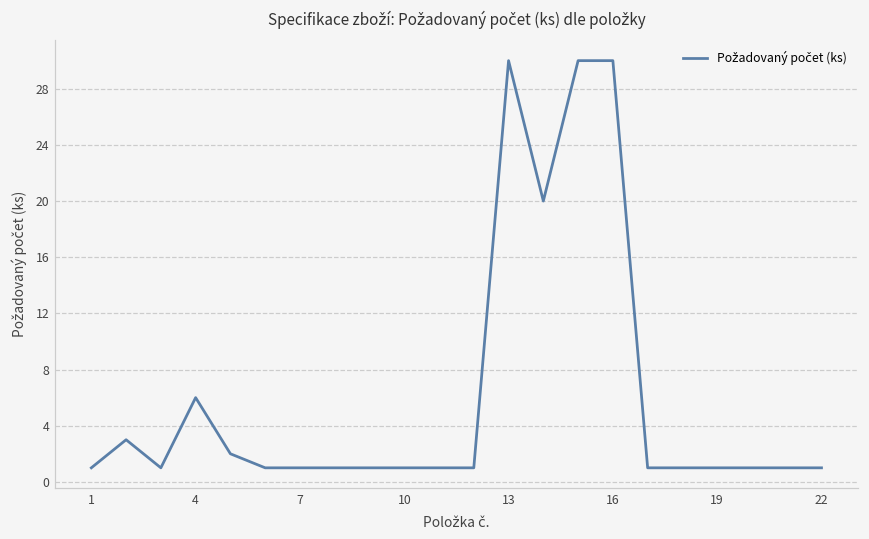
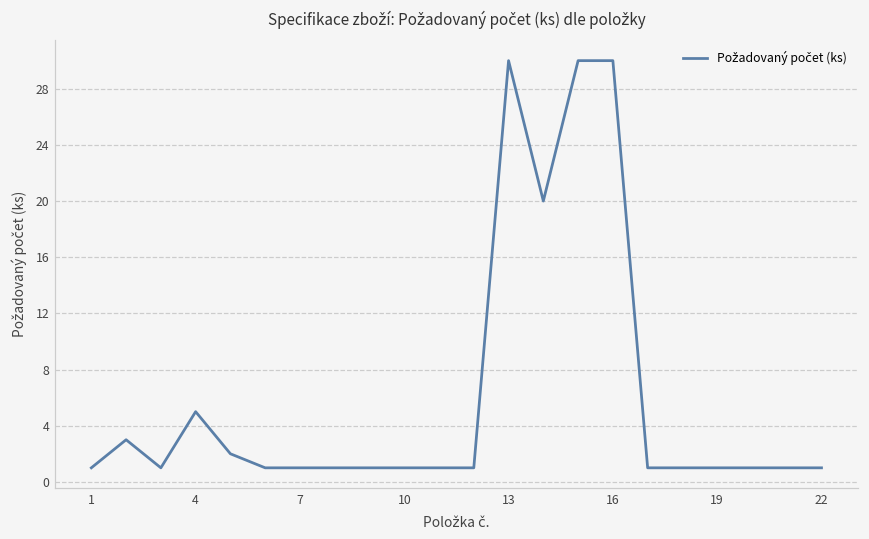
4: 6 -> 5
